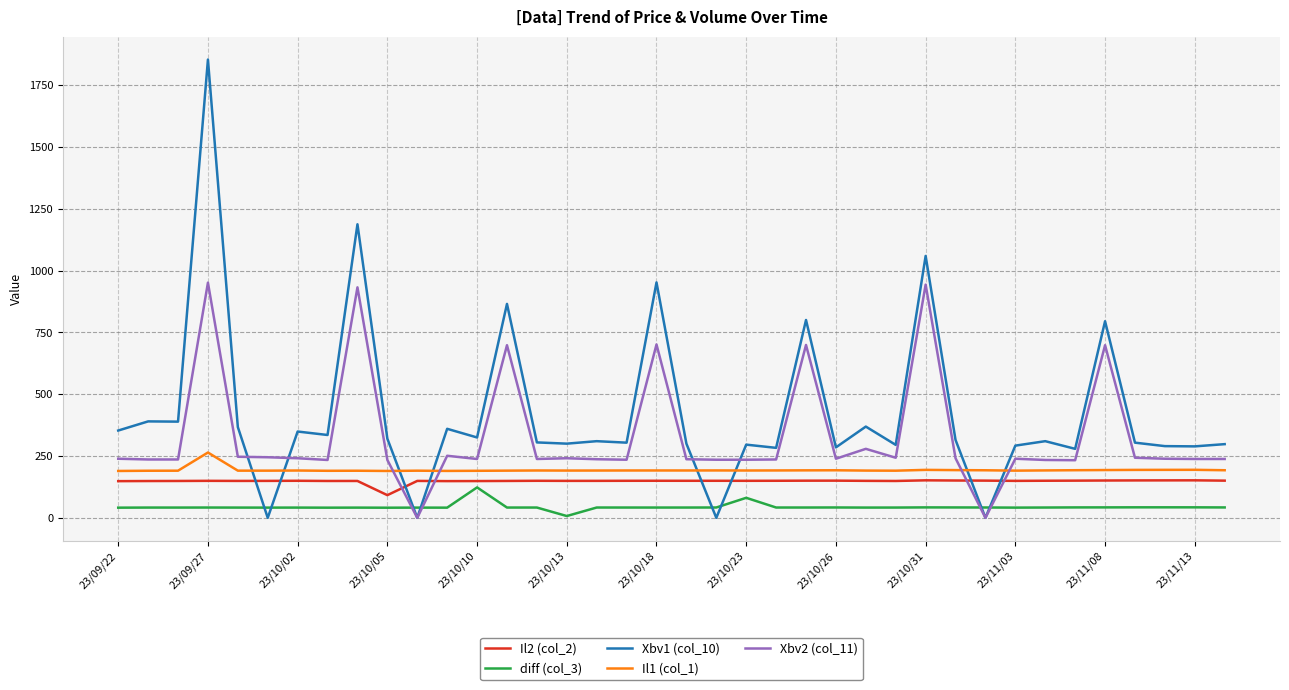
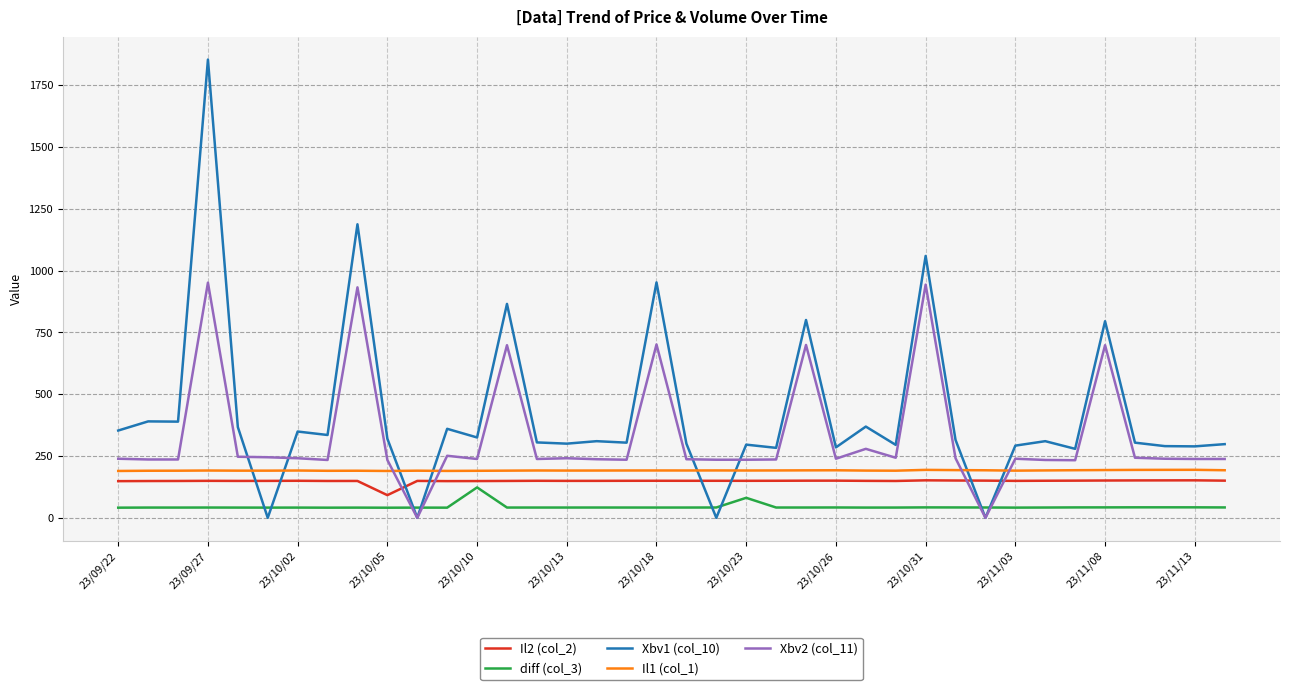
Il1 (col_1), 23/09/27: 260 -> 190
diff (col_3), 23/10/13: 10 -> 40
